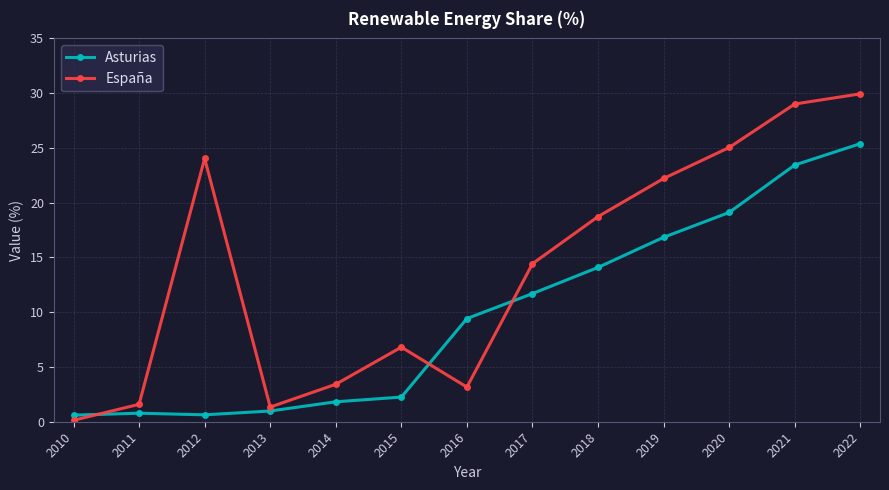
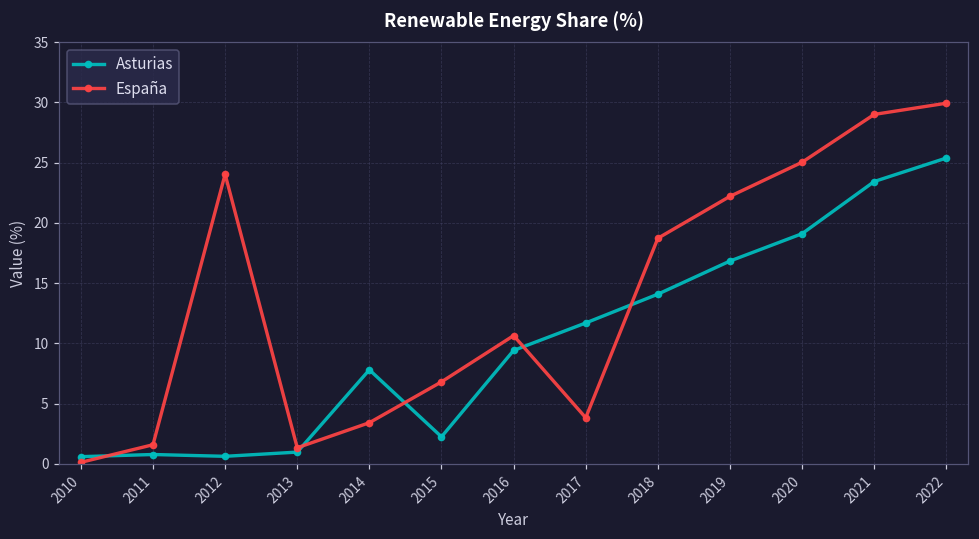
Asturias, 2014: 1.8 -> 7.8
España, 2016: 3.2 -> 10.7
España, 2017: 14.4 -> 3.8
